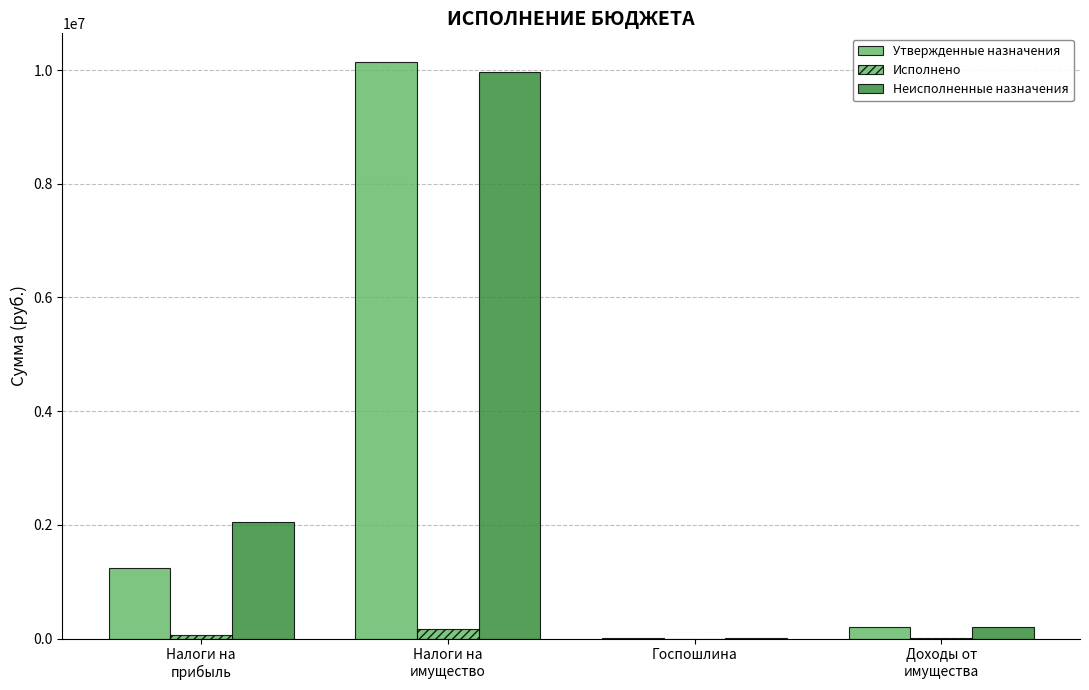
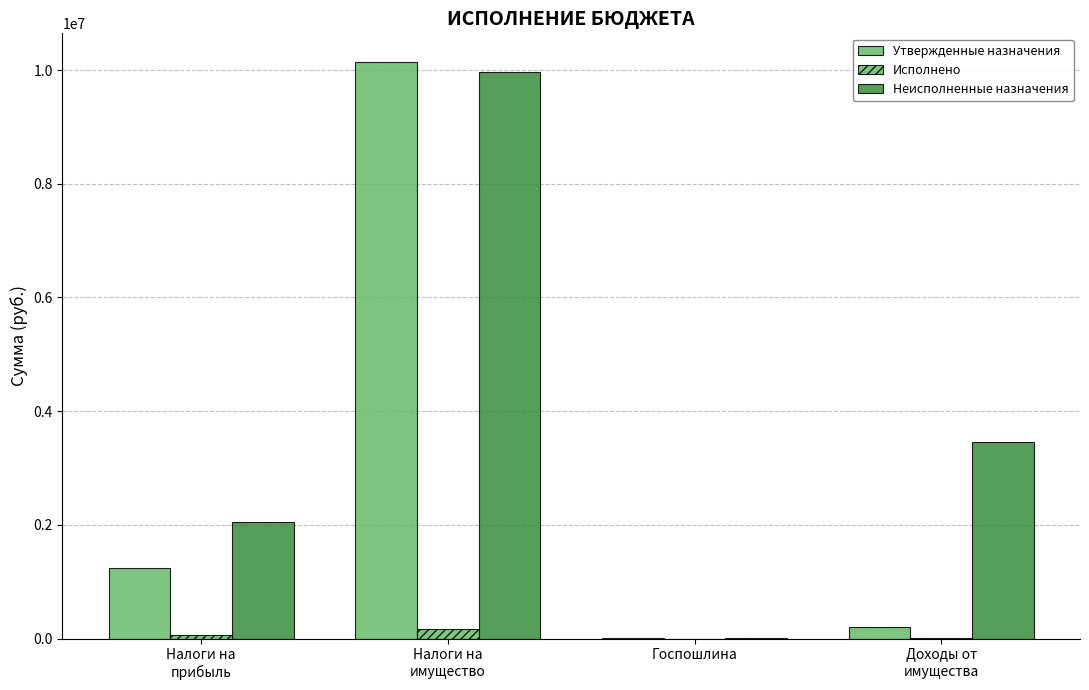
Неисполненные назначения, Доходы от имущества: 200000 -> 3500000
